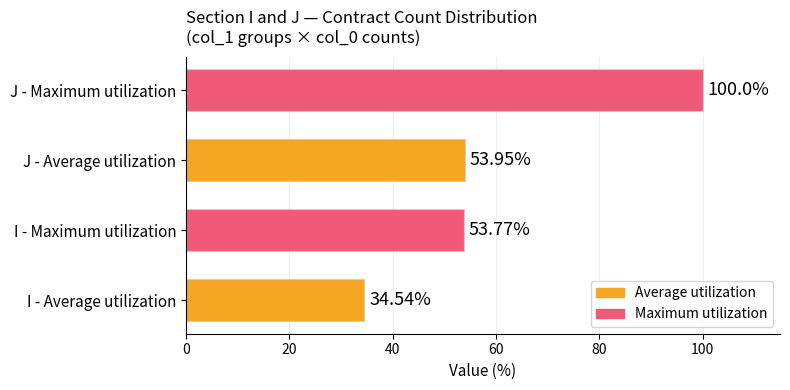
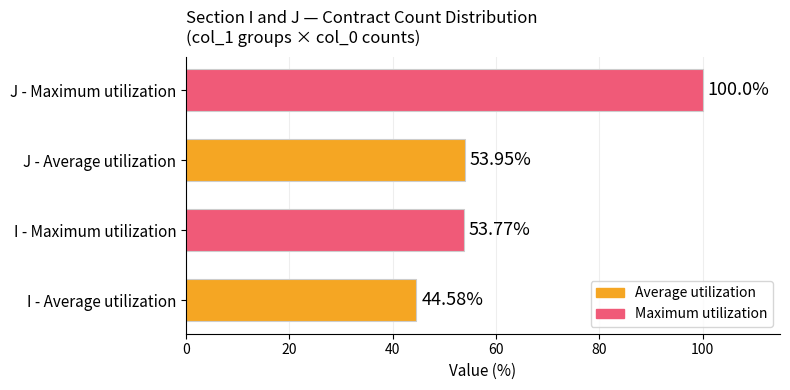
I - Average utilization: 34.54% -> 44.58%
